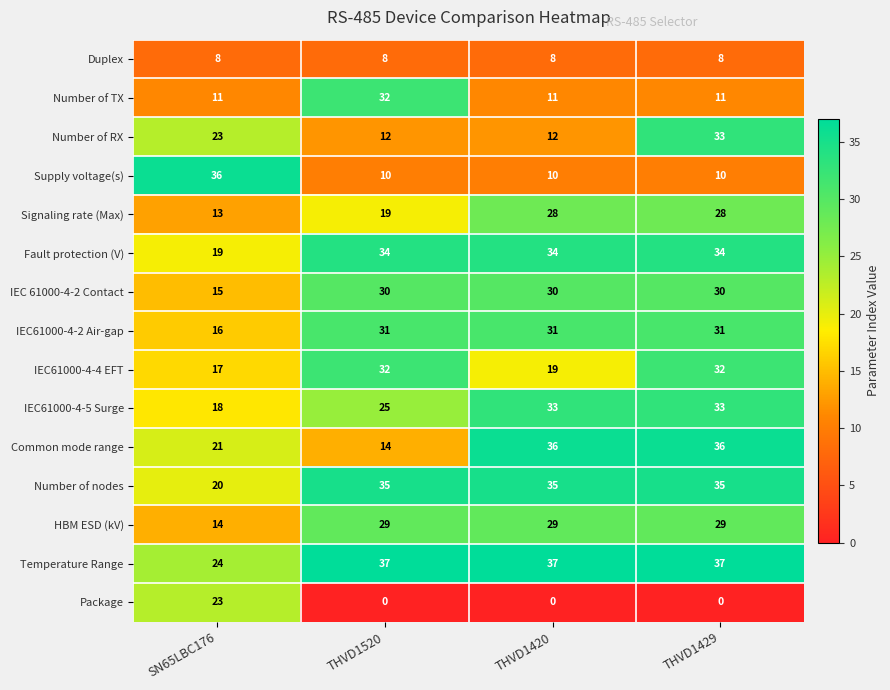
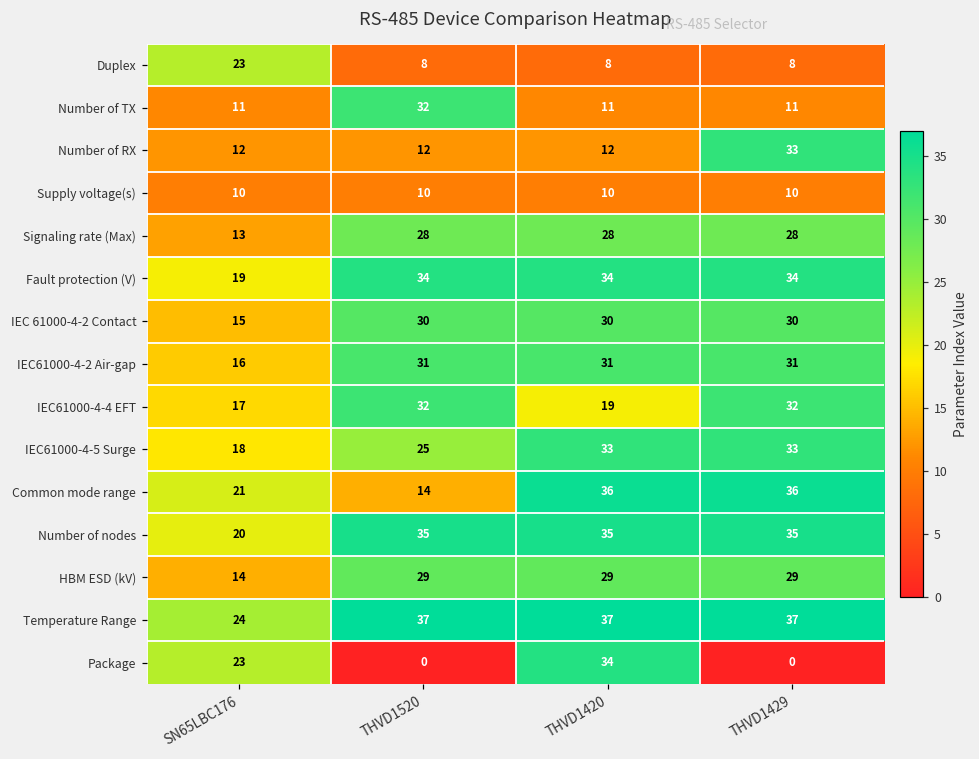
Duplex, SN65LBC176: 8 -> 23
Number of RX, SN65LBC176: 23 -> 12
Supply voltage(s), SN65LBC176: 36 -> 10
Signaling rate (Max), THVD1520: 19 -> 28
Package, THVD1420: 0 -> 34
